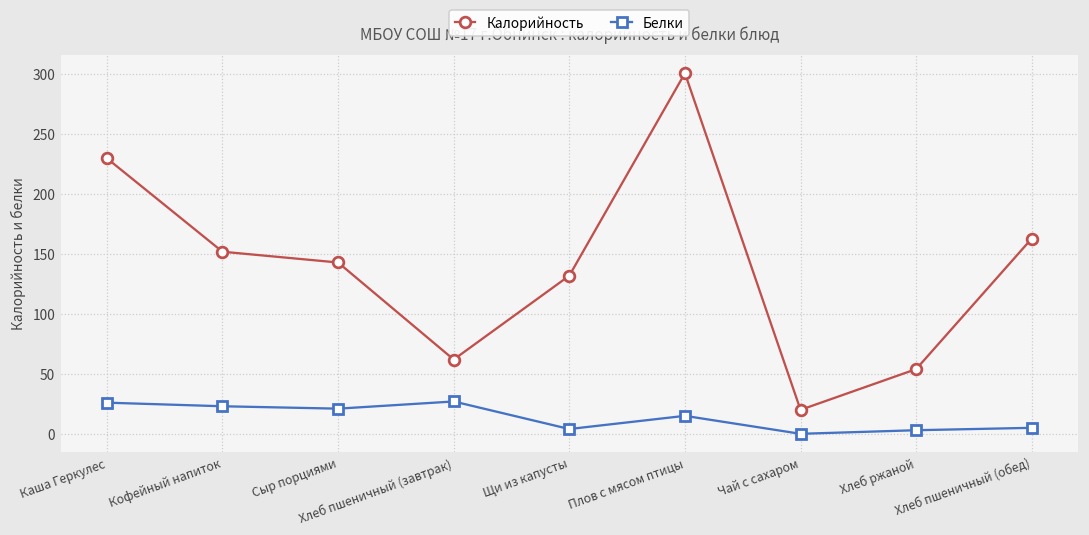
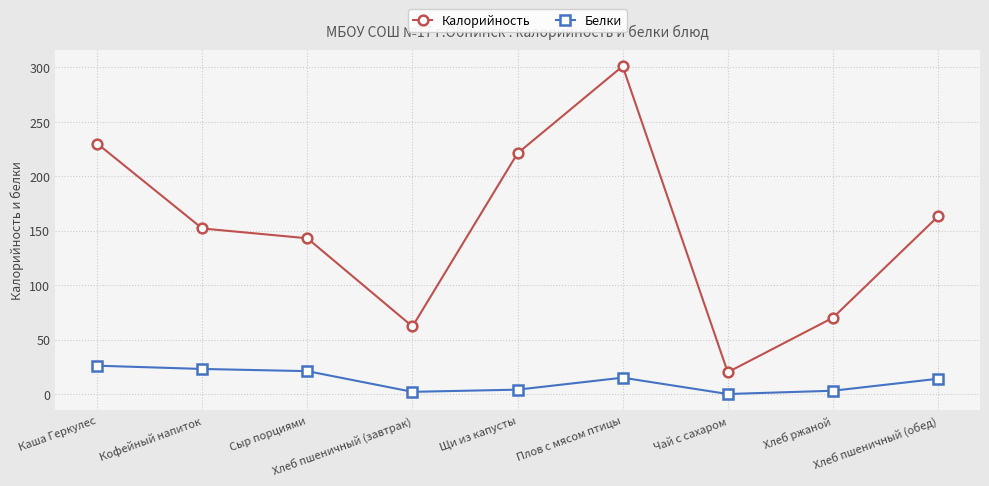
Белки, Хлеб пшеничный (завтрак): 27 -> 2
Калорийность, Щи из капусты: 132 -> 221
Калорийность, Хлеб ржаной: 54 -> 70
Белки, Хлеб пшеничный (обед): 5 -> 14
